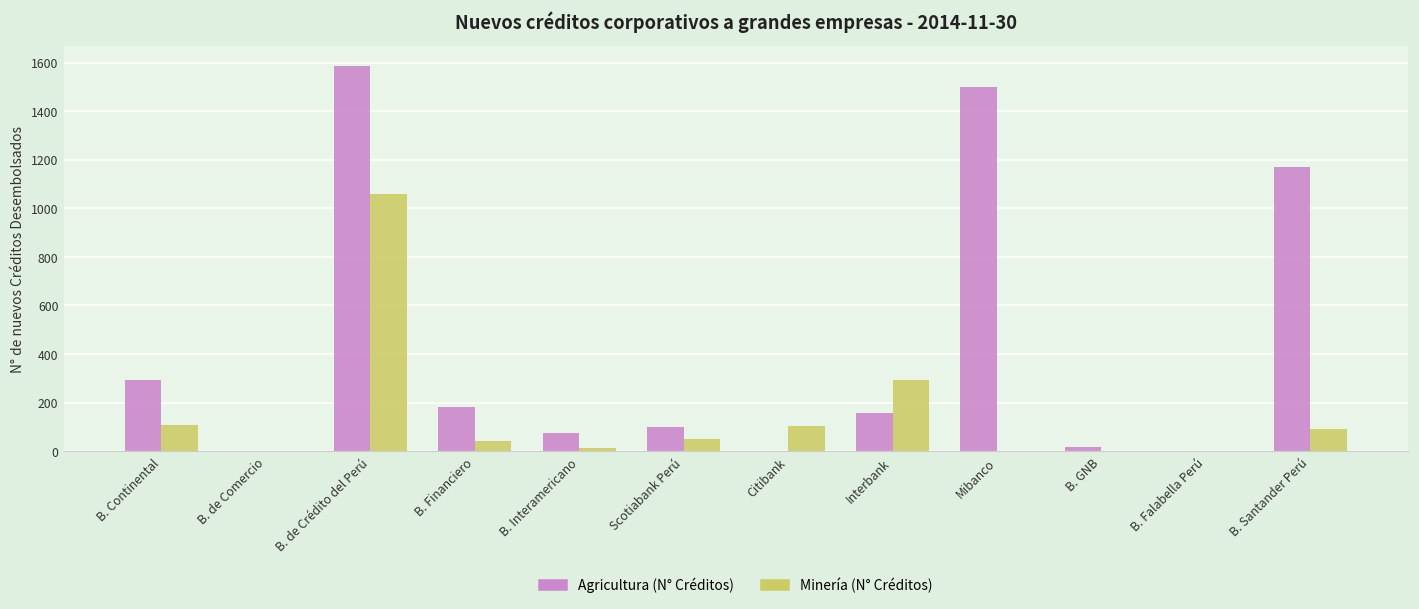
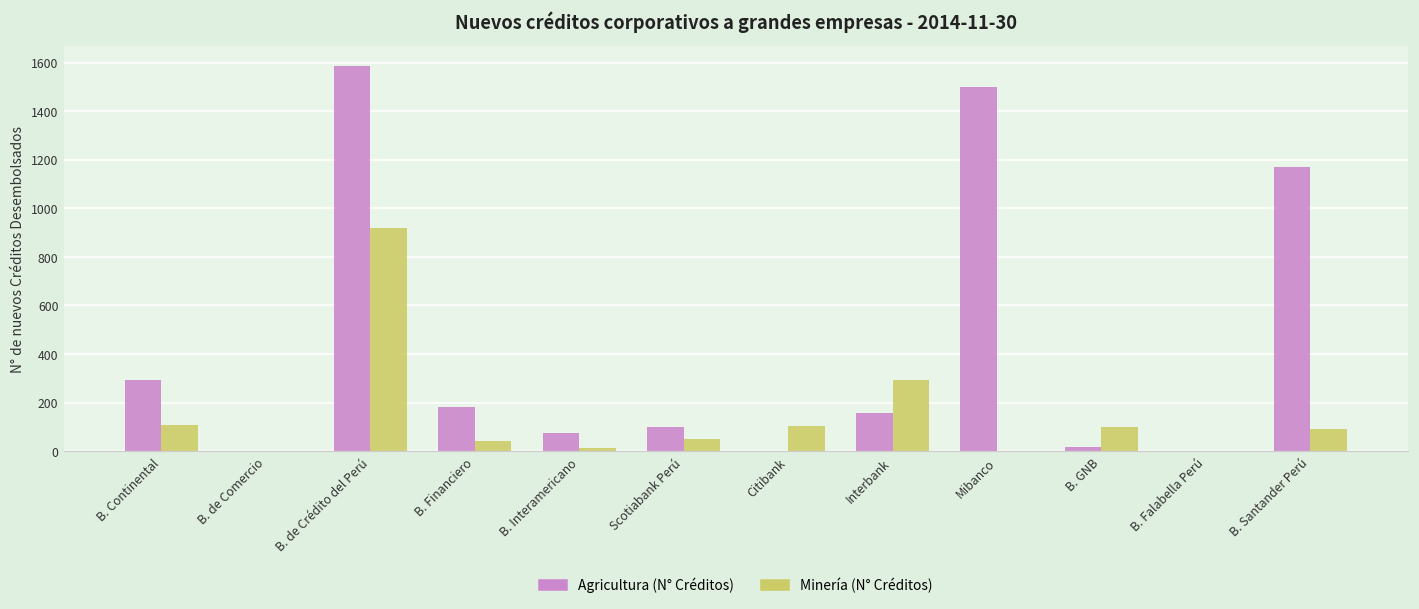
Minería (N° Créditos), B. de Crédito del Perú: 1060 -> 920
Minería (N° Créditos), B. GNB: 0 -> 100
